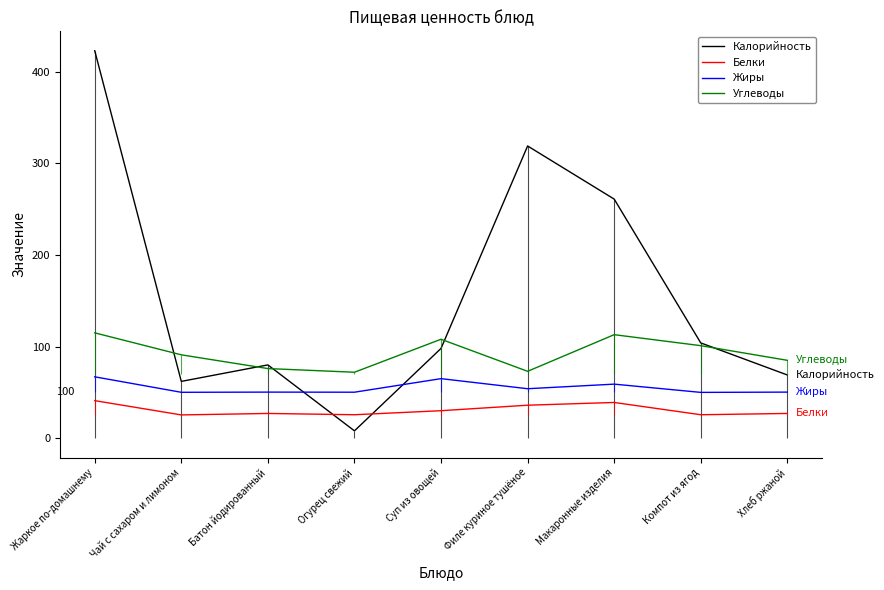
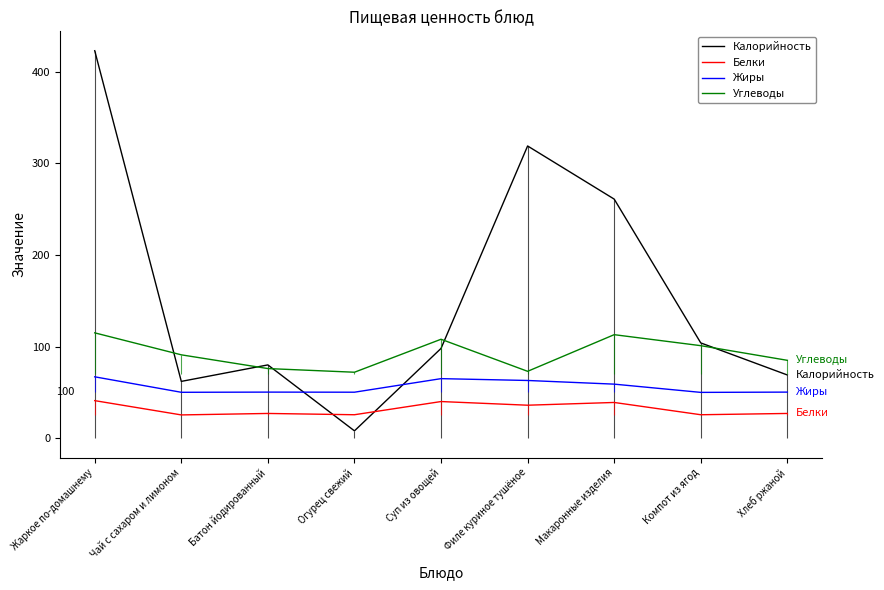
Белки, Суп из овощей: 30 -> 40
Жиры, Филе куриное тушёное: 50 -> 60
